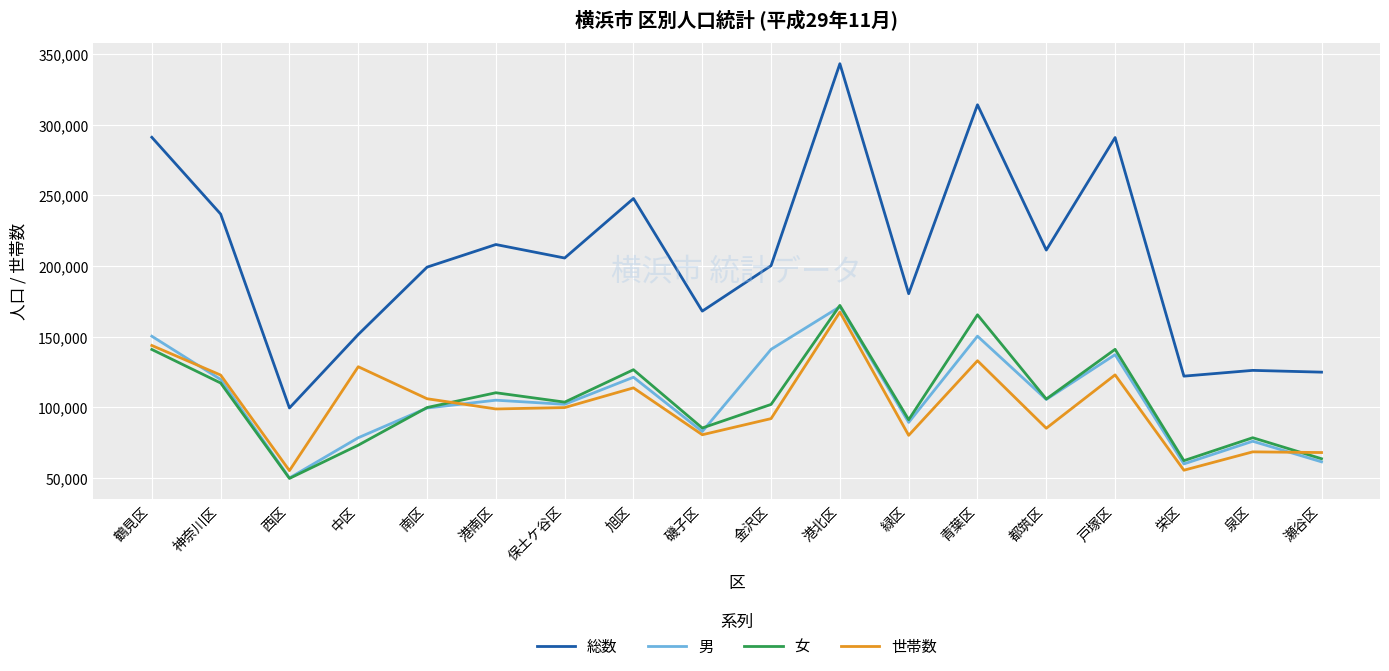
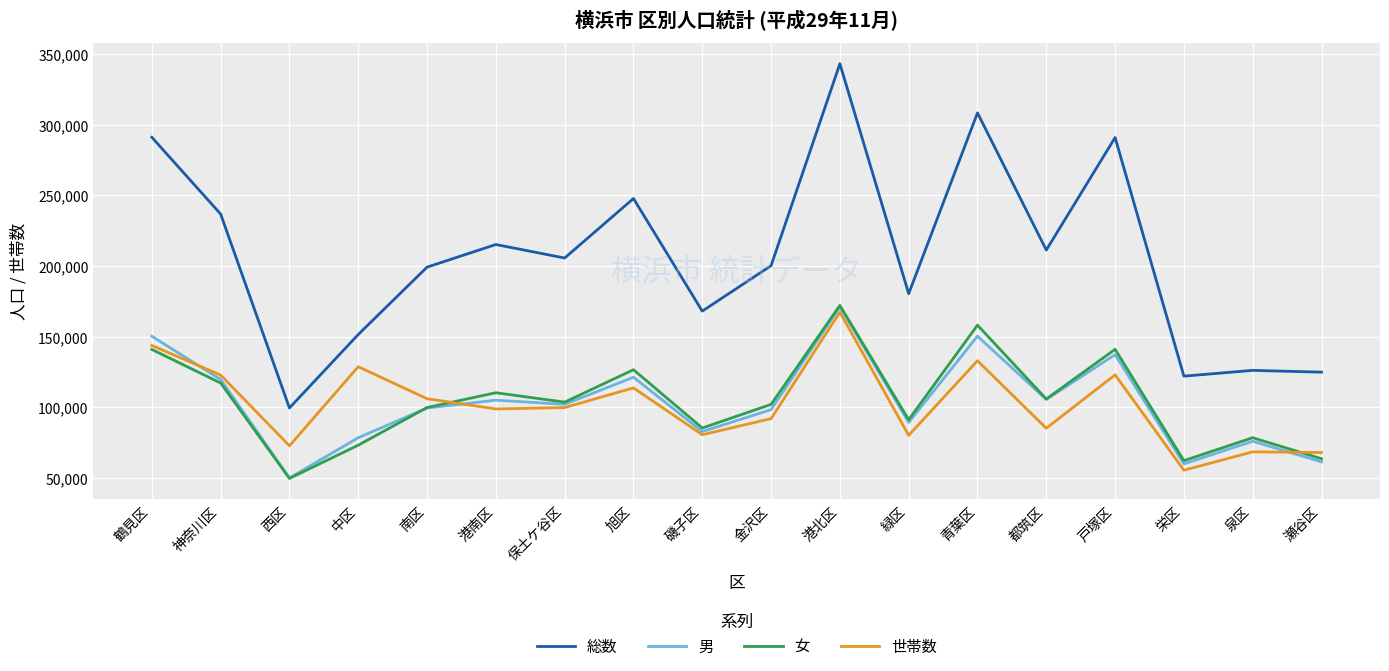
世帯数, 西区: 55,000 -> 73,000
男, 金沢区: 141,000 -> 98,000
総数, 青葉区: 314,000 -> 308,000
女, 青葉区: 165,000 -> 158,000
